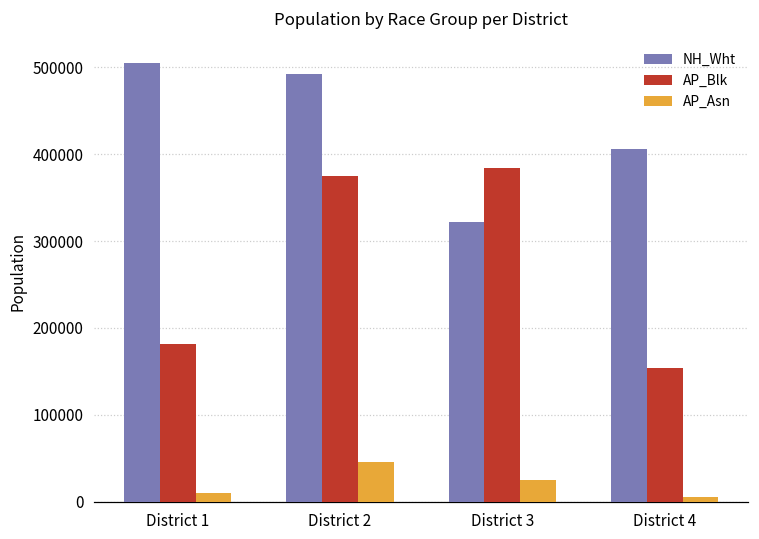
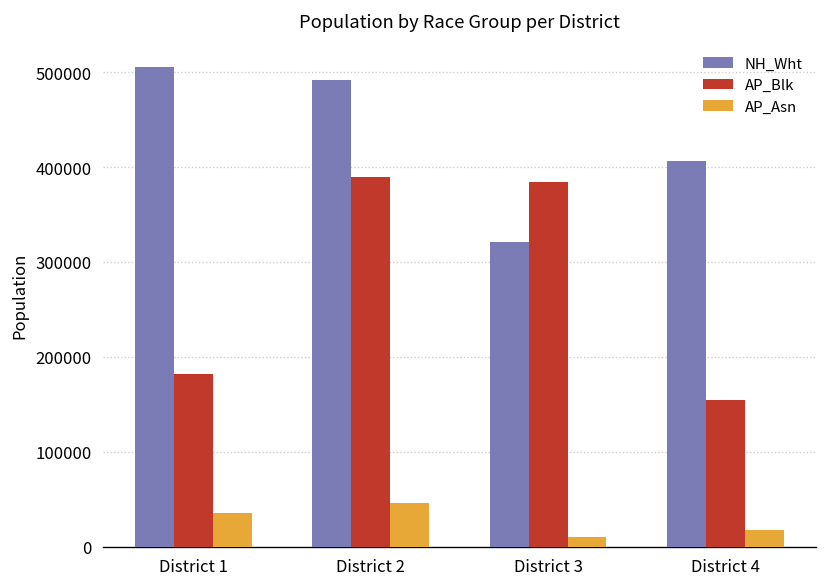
AP_Asn, District 1: 10000 -> 40000
AP_Blk, District 2: 380000 -> 390000
AP_Asn, District 3: 20000 -> 10000
AP_Asn, District 4: 10000 -> 20000
